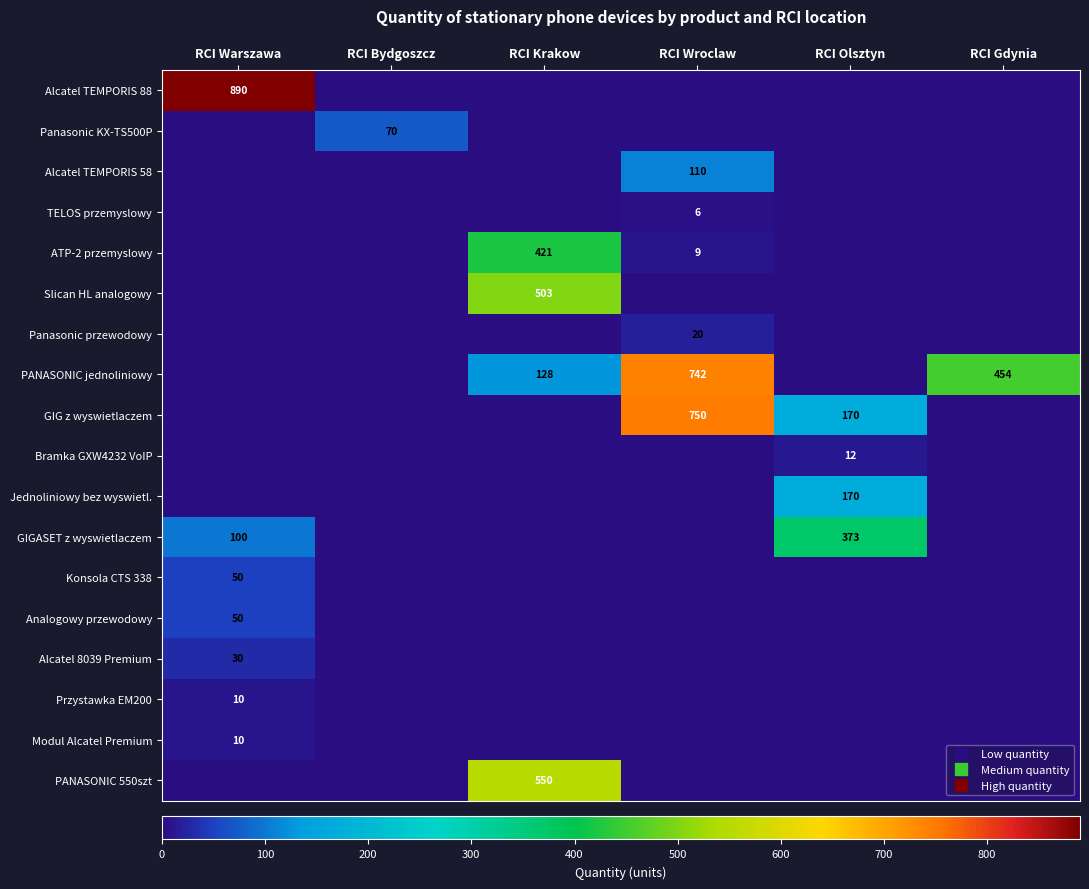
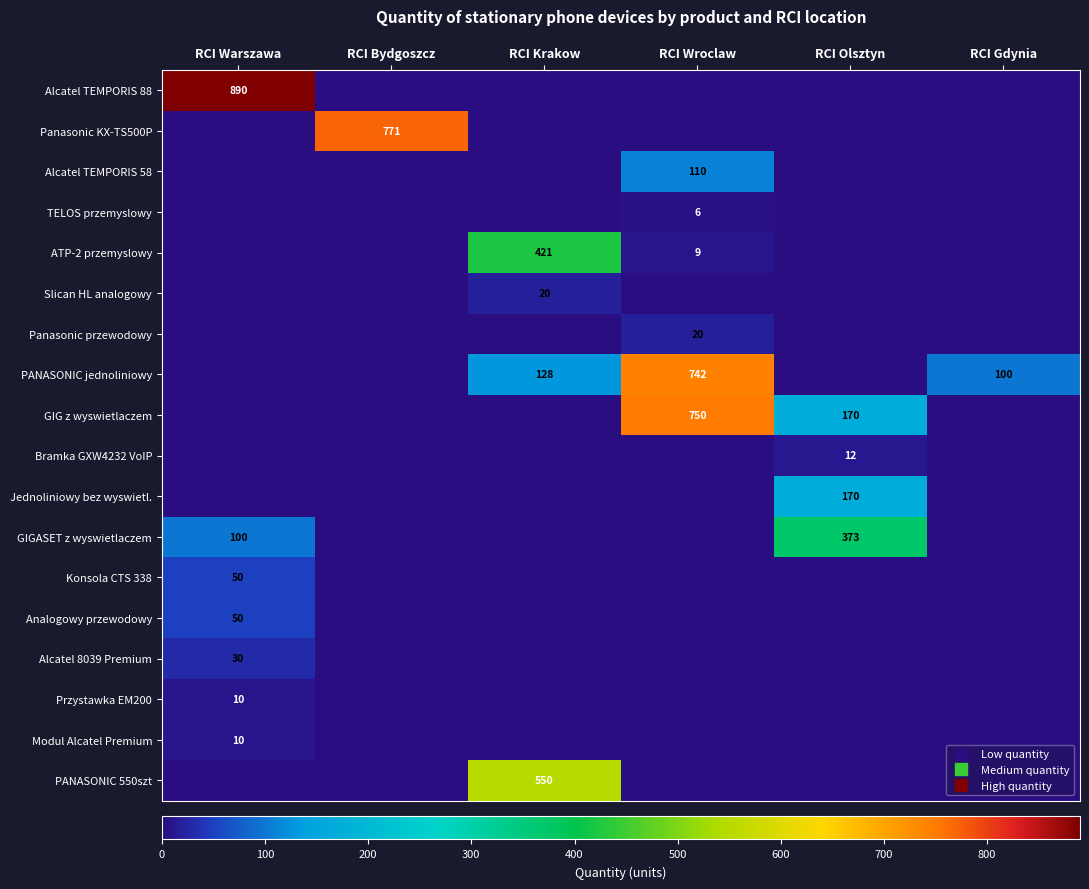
Panasonic KX-TS500P, RCI Bydgoszcz: 70 -> 771
Slican HL analogowy, RCI Krakow: 503 -> 20
PANASONIC jednoliniowy, RCI Gdynia: 454 -> 100
